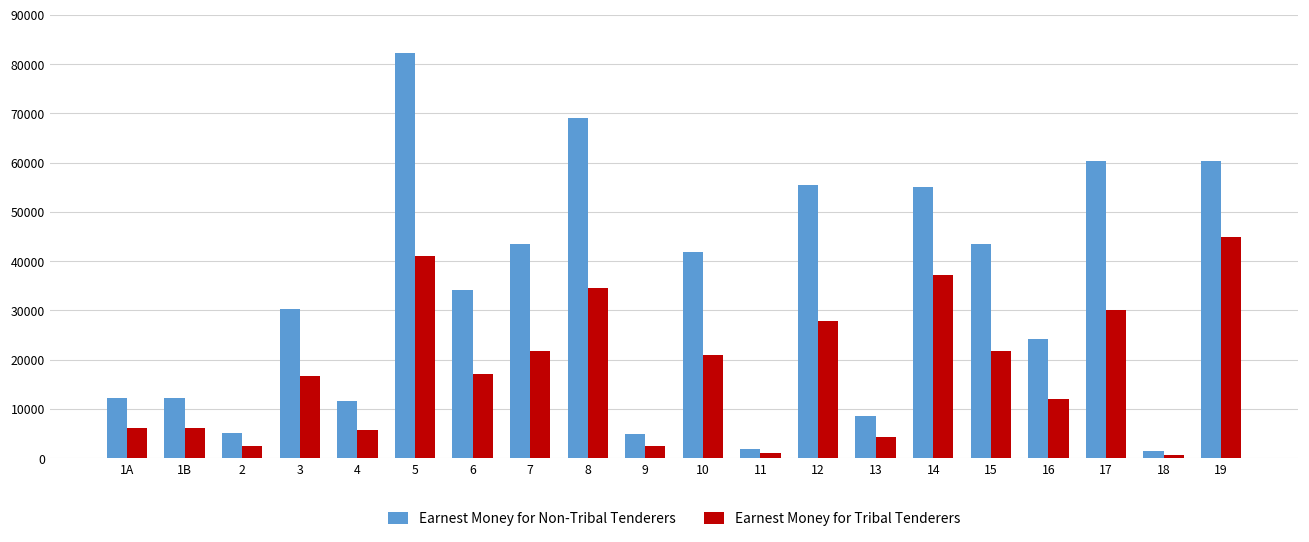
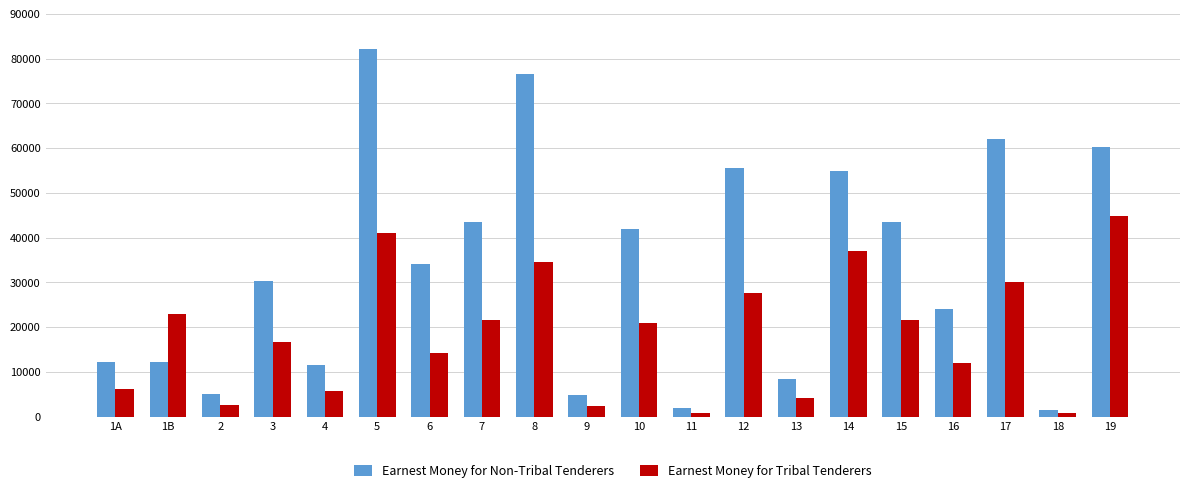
Earnest Money for Tribal Tenderers, 1B: 6000 -> 23000
Earnest Money for Tribal Tenderers, 6: 17000 -> 14000
Earnest Money for Non-Tribal Tenderers, 8: 69000 -> 76000
Earnest Money for Non-Tribal Tenderers, 17: 60000 -> 62000
